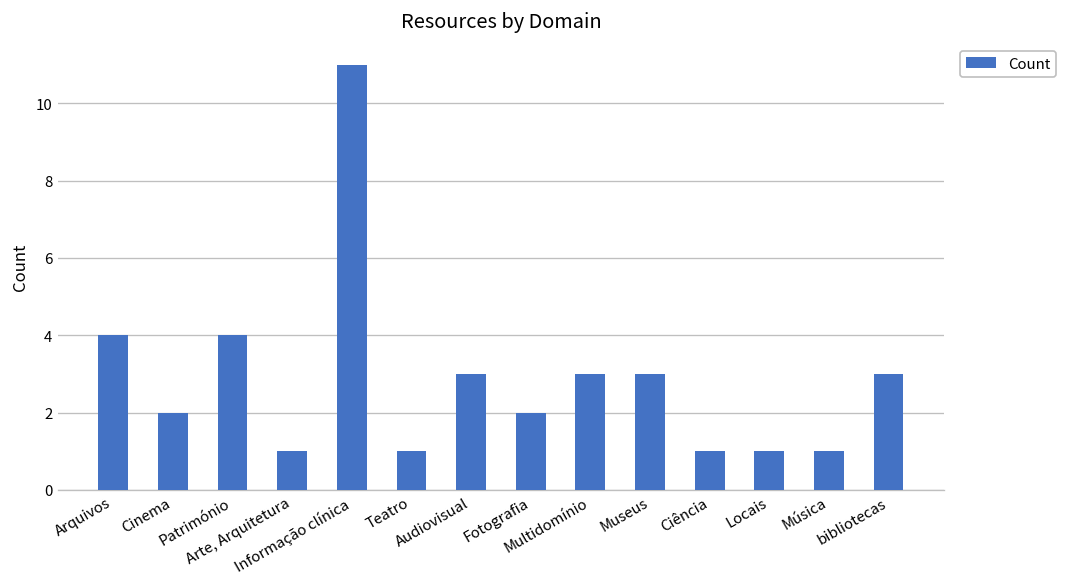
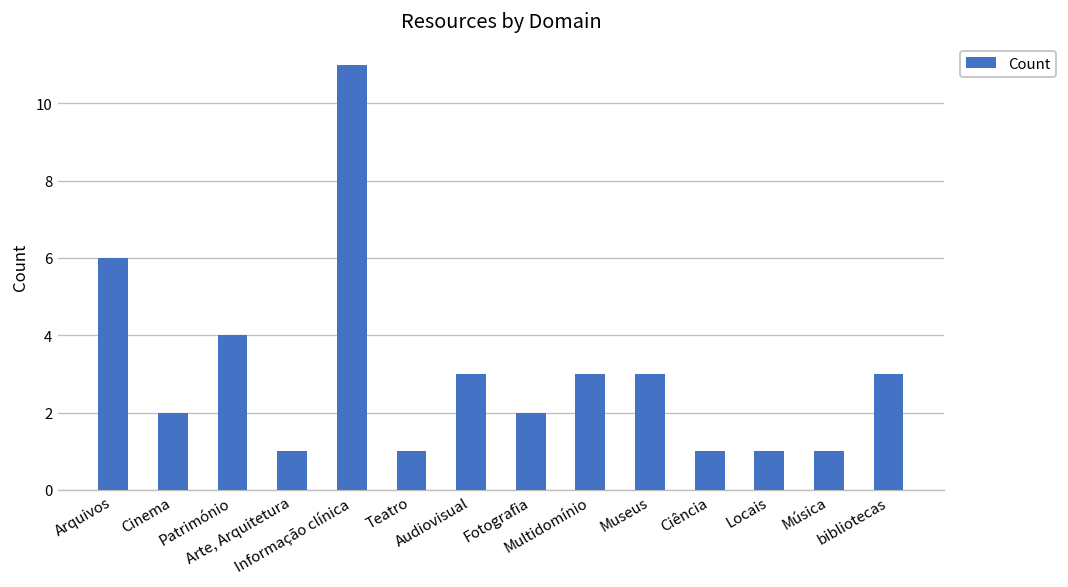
Arquivos: 4 -> 6
